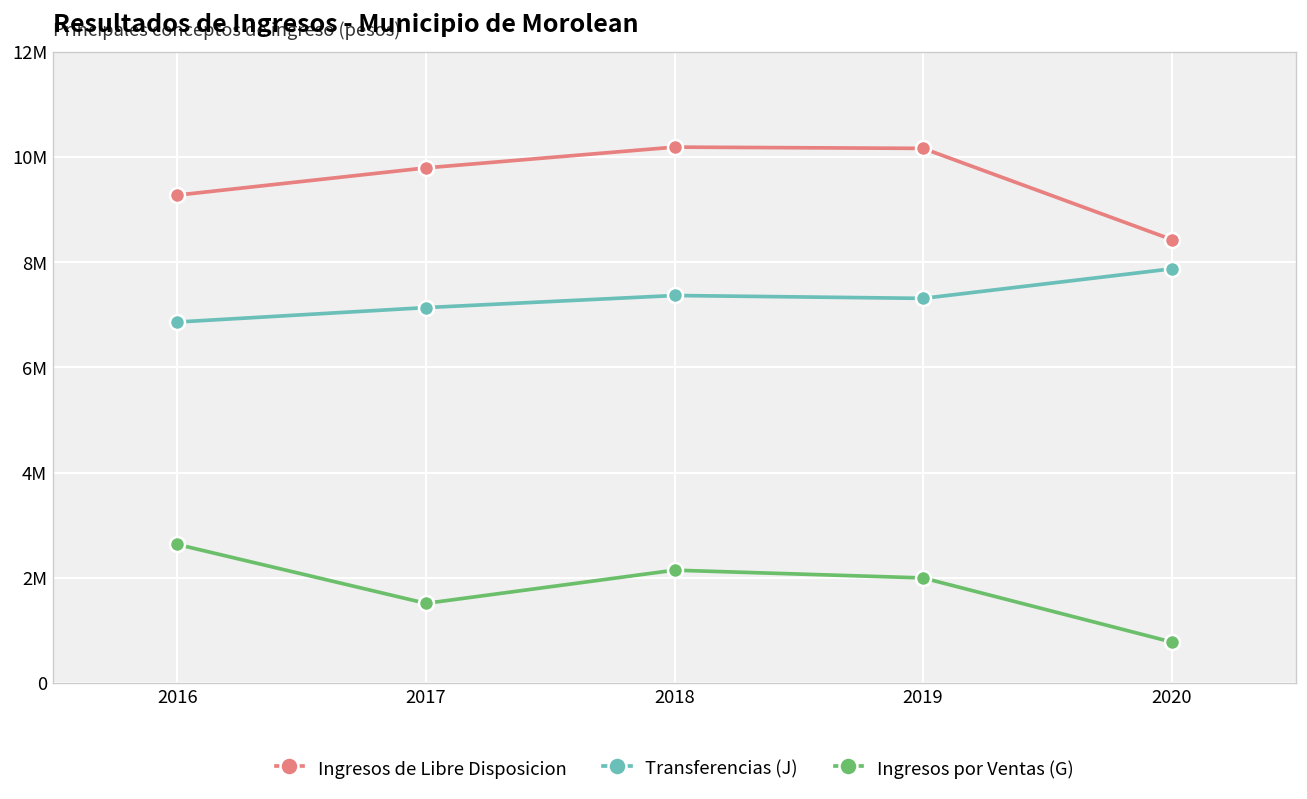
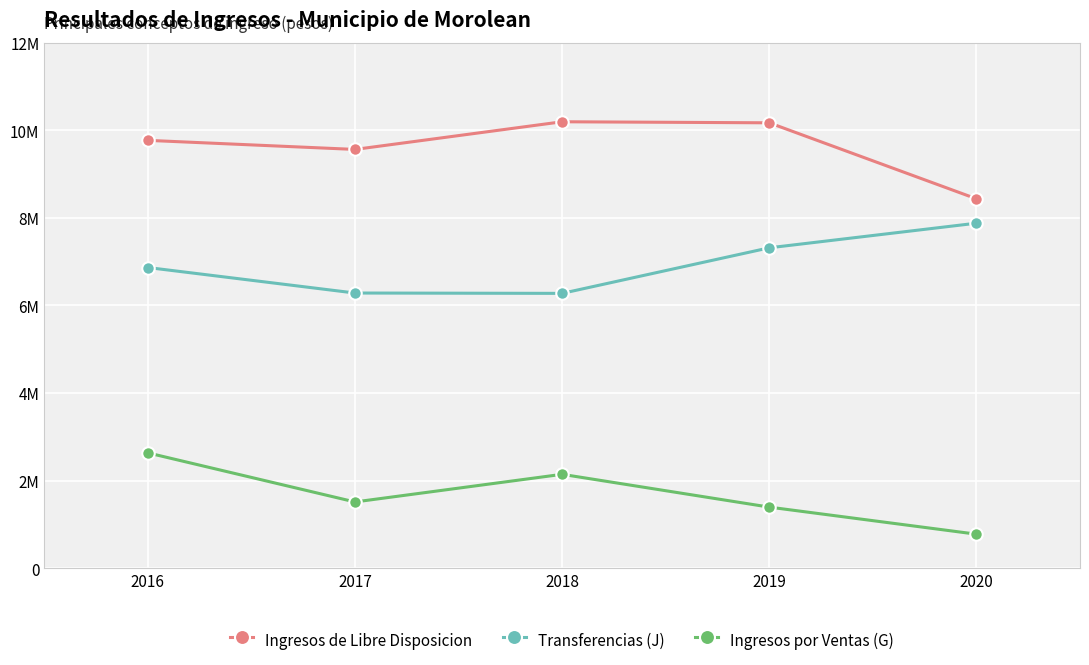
Ingresos de Libre Disposicion, 2016: 9300000 -> 9800000
Ingresos de Libre Disposicion, 2017: 9800000 -> 9600000
Transferencias (J), 2017: 7100000 -> 6300000
Transferencias (J), 2018: 7400000 -> 6300000
Ingresos por Ventas (G), 2019: 2000000 -> 1400000
